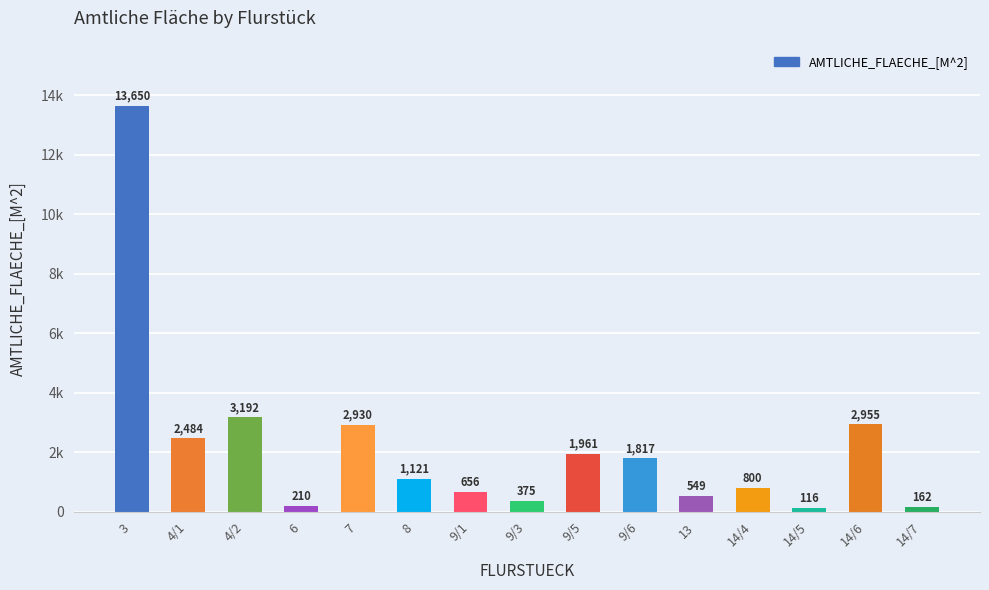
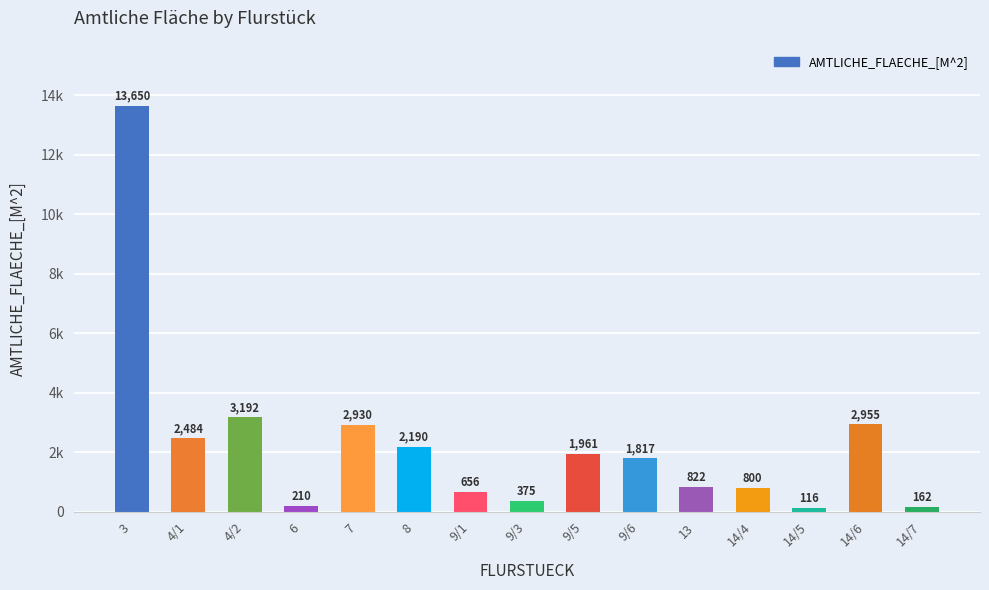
8: 1,121 -> 2,190
13: 549 -> 822
